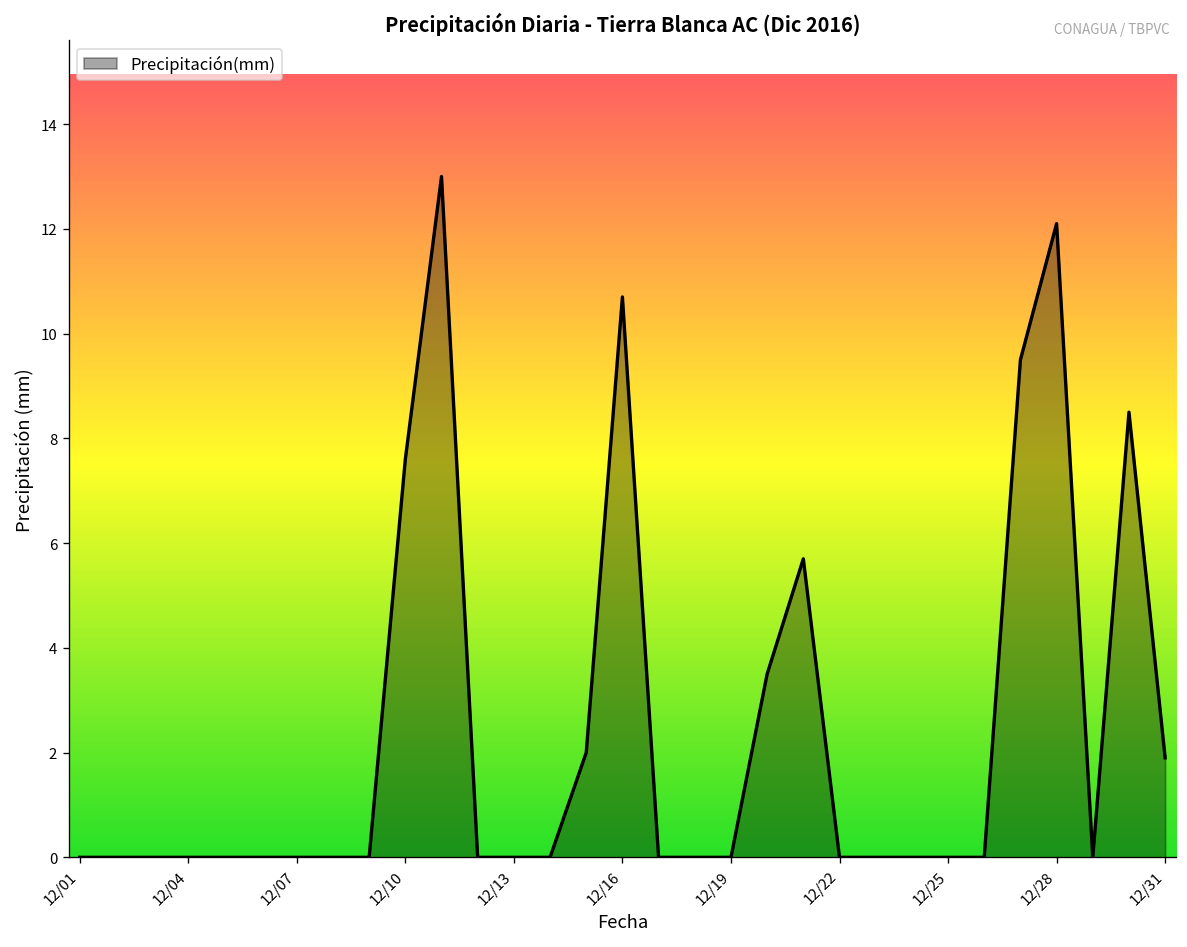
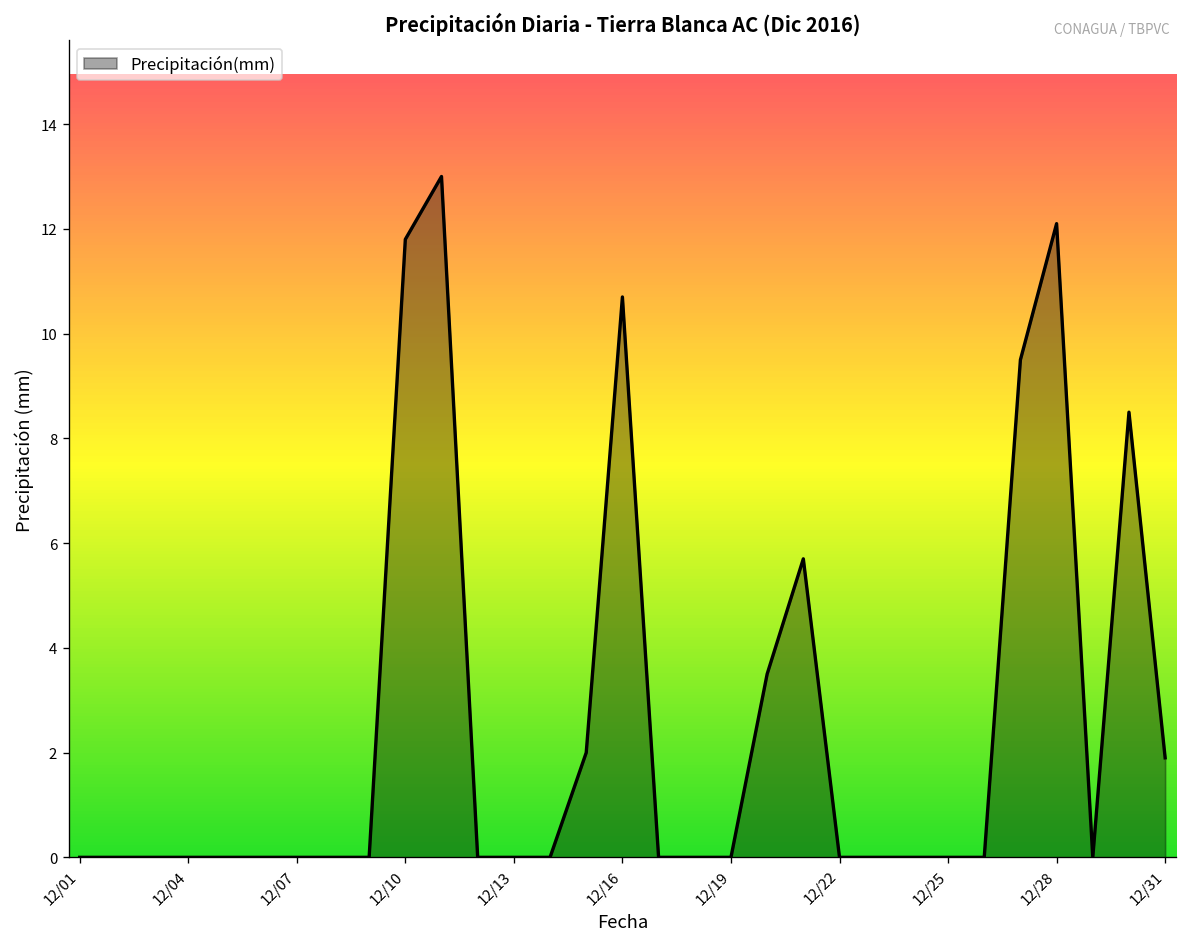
12/10: 7.6 -> 11.8
